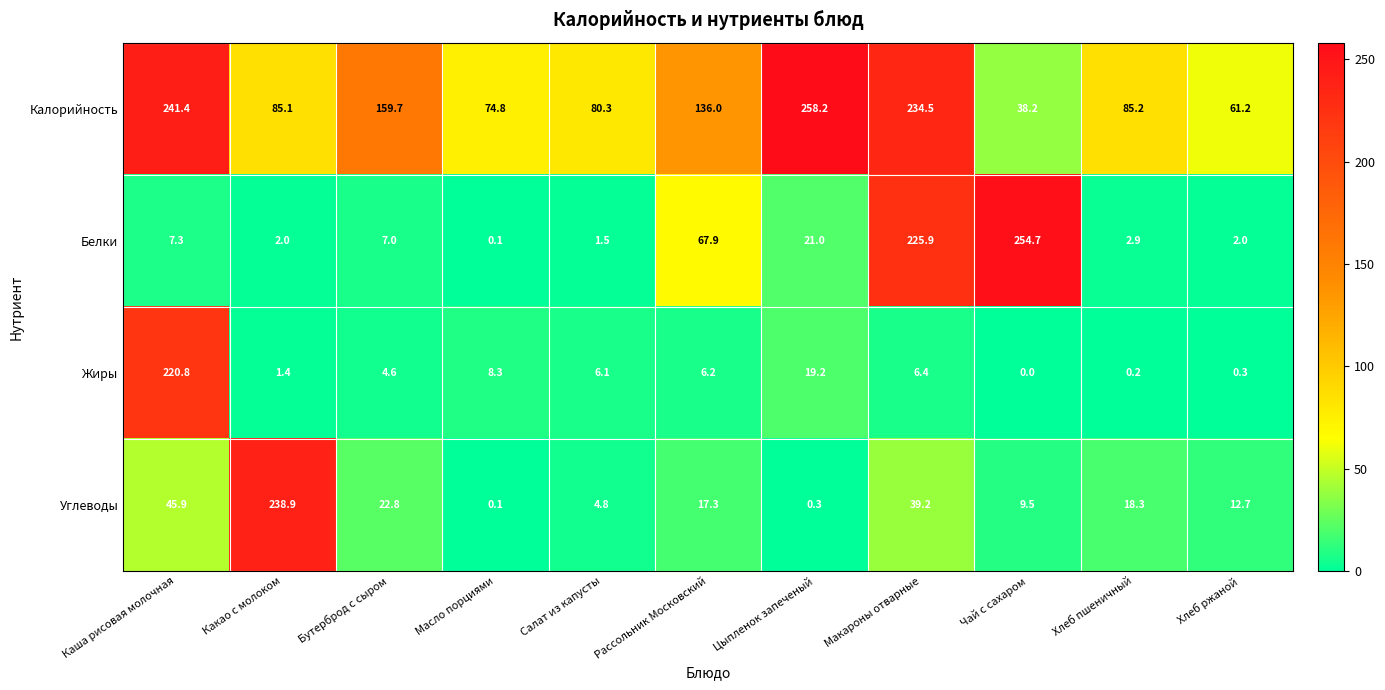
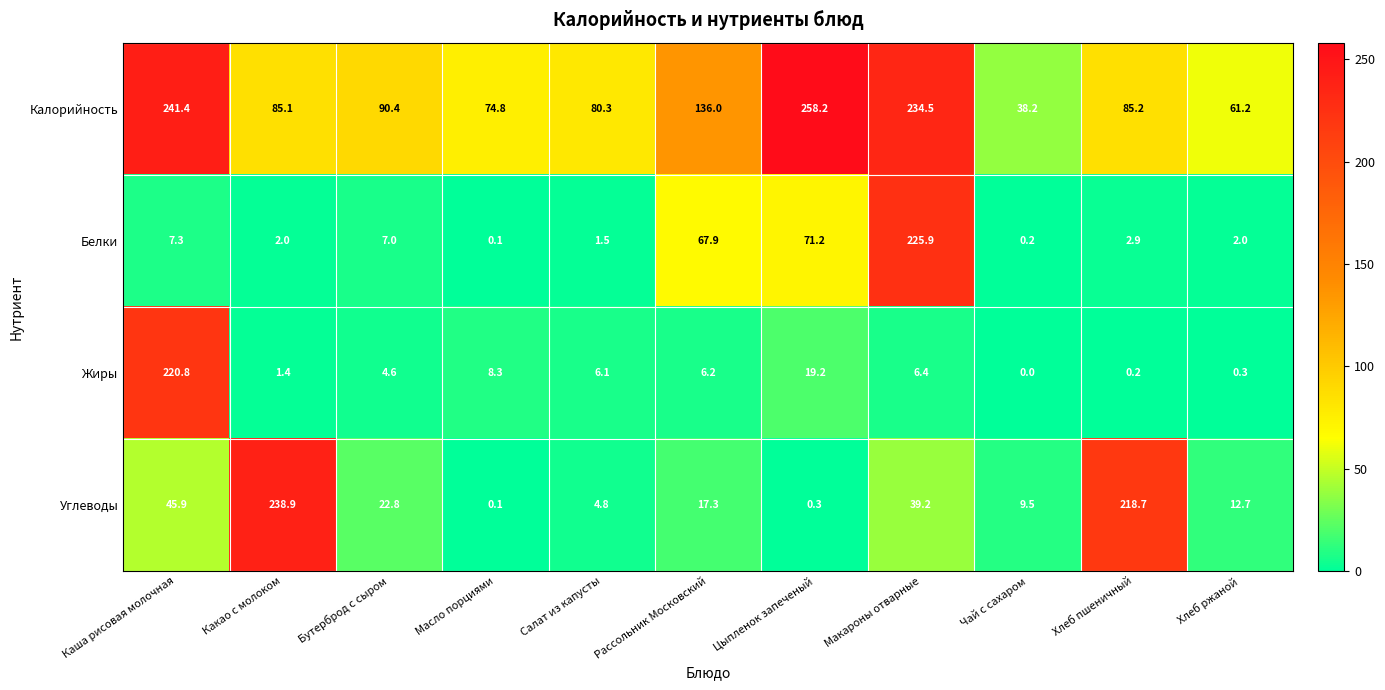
Калорийность, Бутерброд с сыром: 159.7 -> 90.4
Белки, Цыпленок запеченый: 21.0 -> 71.2
Белки, Чай с сахаром: 254.7 -> 0.2
Углеводы, Хлеб пшеничный: 18.3 -> 218.7
